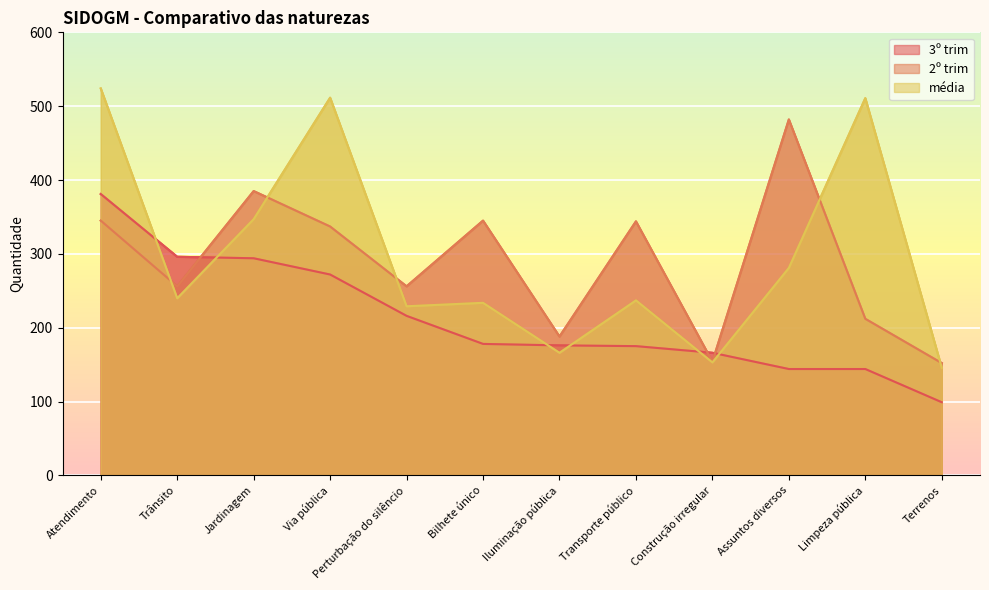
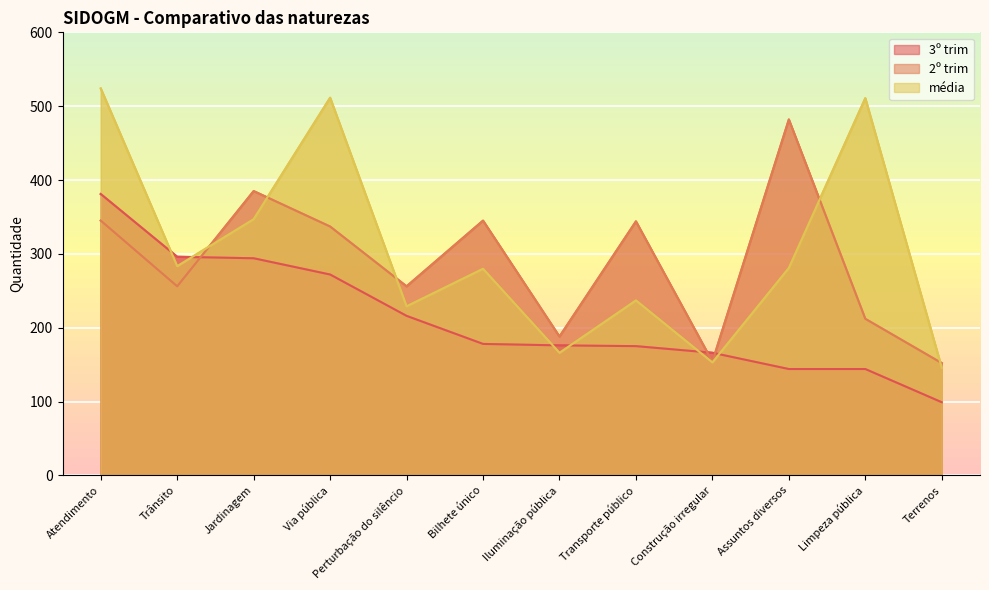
média, Trânsito: 240 -> 280
média, Bilhete único: 230 -> 280
